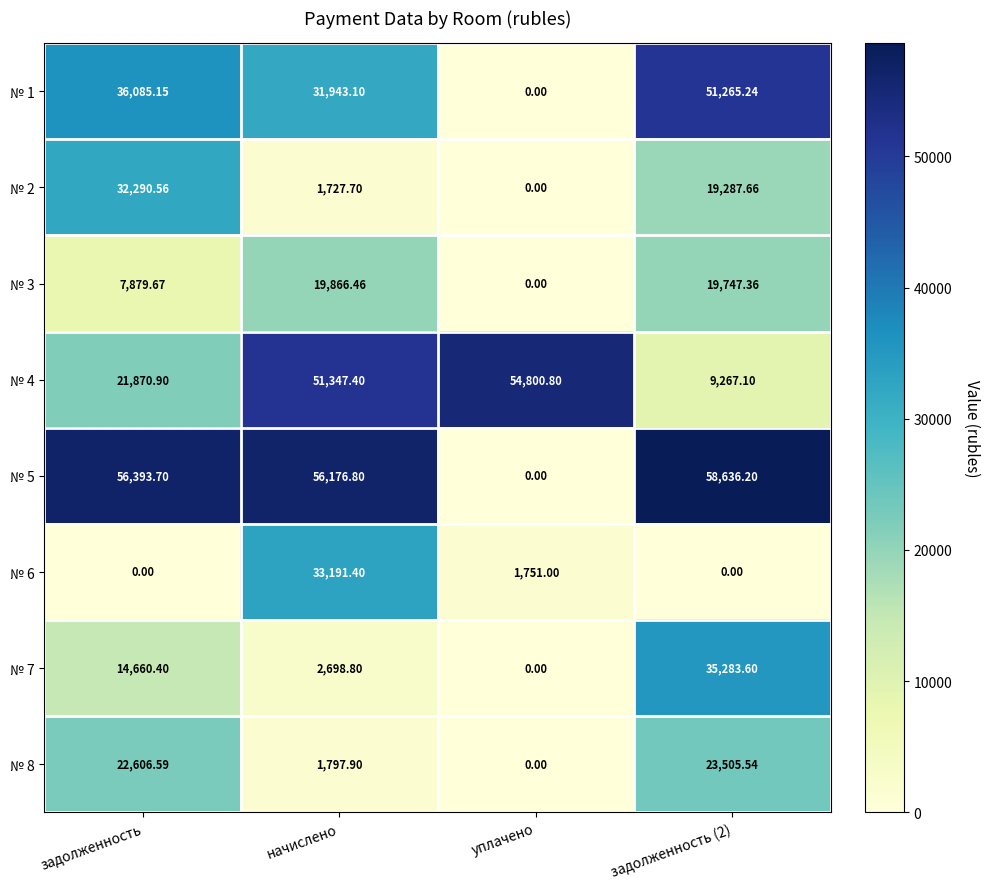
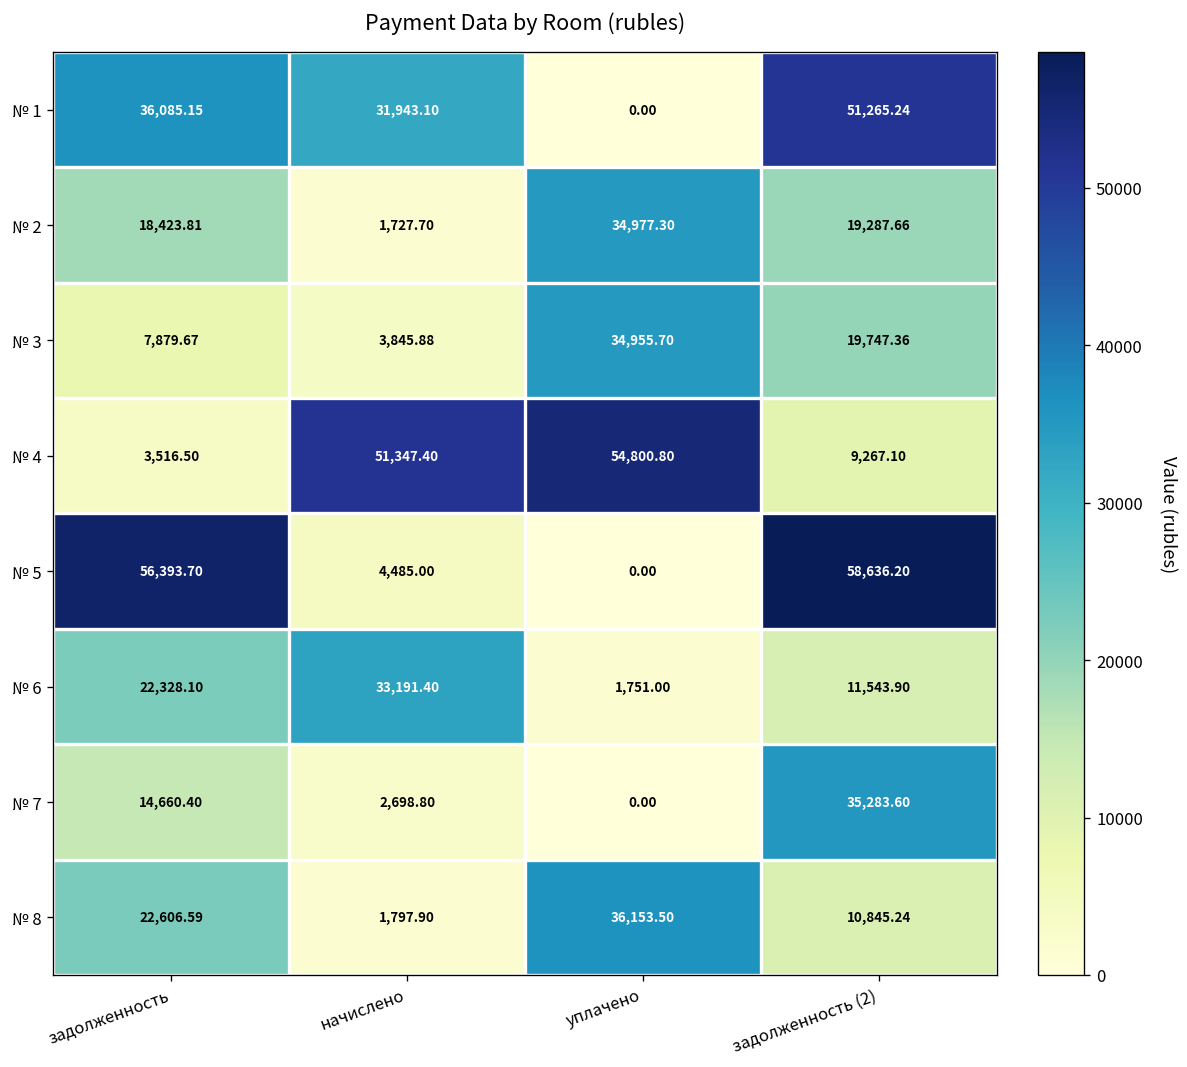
№ 2, задолженность: 32,290.56 -> 18,423.81
№ 2, уплачено: 0.00 -> 34,977.30
№ 3, начислено: 19,866.46 -> 3,845.88
№ 3, уплачено: 0.00 -> 34,955.70
№ 4, задолженность: 21,870.90 -> 3,516.50
№ 5, начислено: 56,176.80 -> 4,485.00
№ 6, задолженность: 0.00 -> 22,328.10
№ 6, задолженность (2): 0.00 -> 11,543.90
№ 8, уплачено: 0.00 -> 36,153.50
№ 8, задолженность (2): 23,505.54 -> 10,845.24
